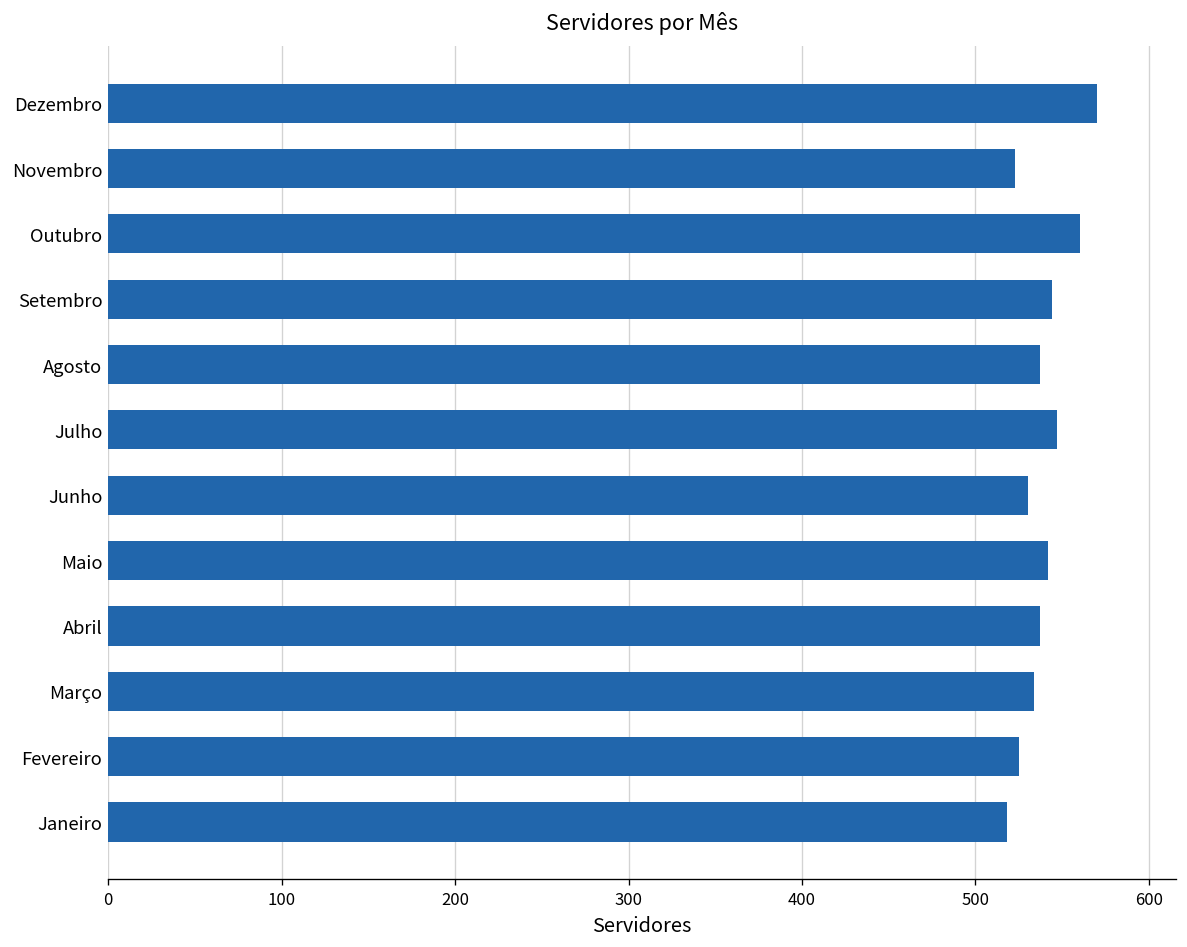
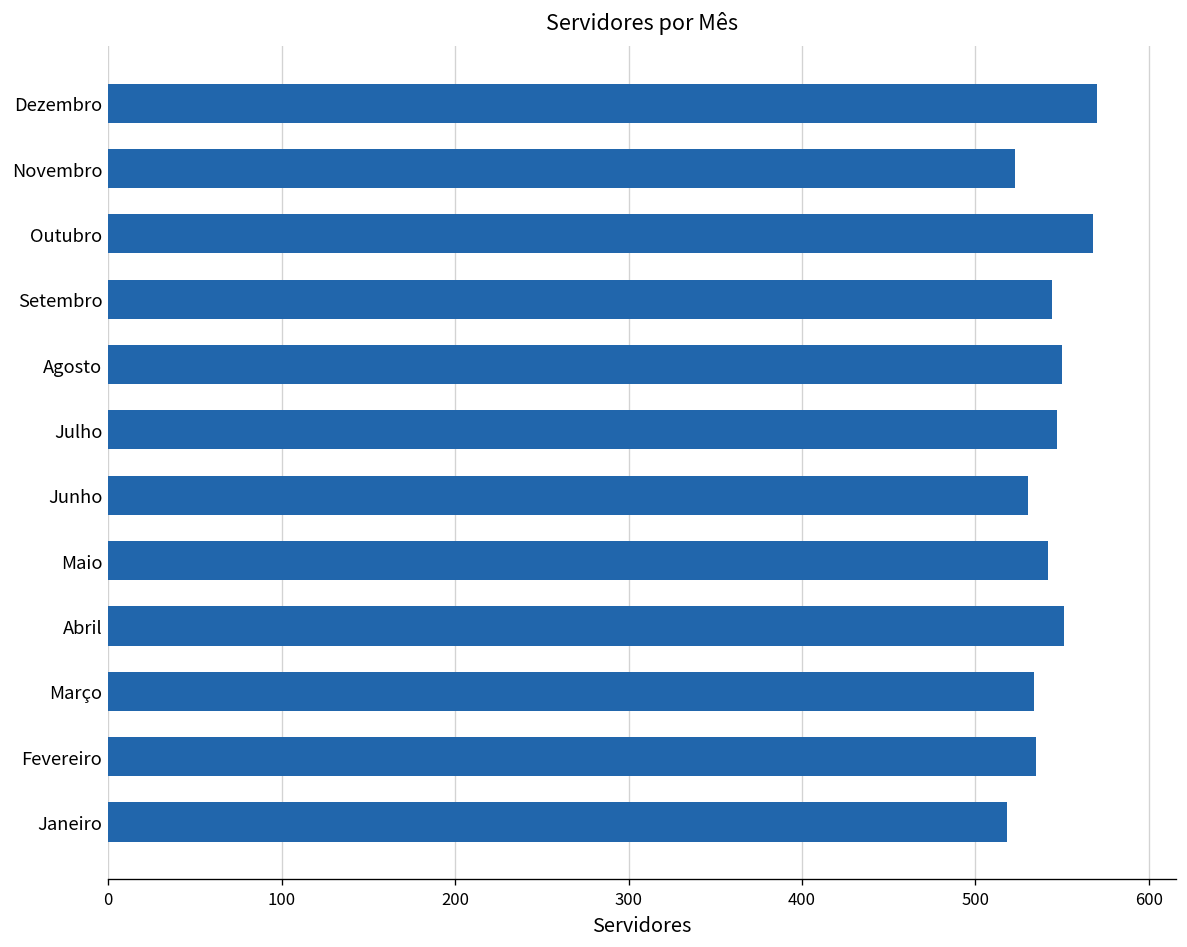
Outubro: 560 -> 568
Agosto: 537 -> 550
Abril: 537 -> 551
Fevereiro: 525 -> 535
